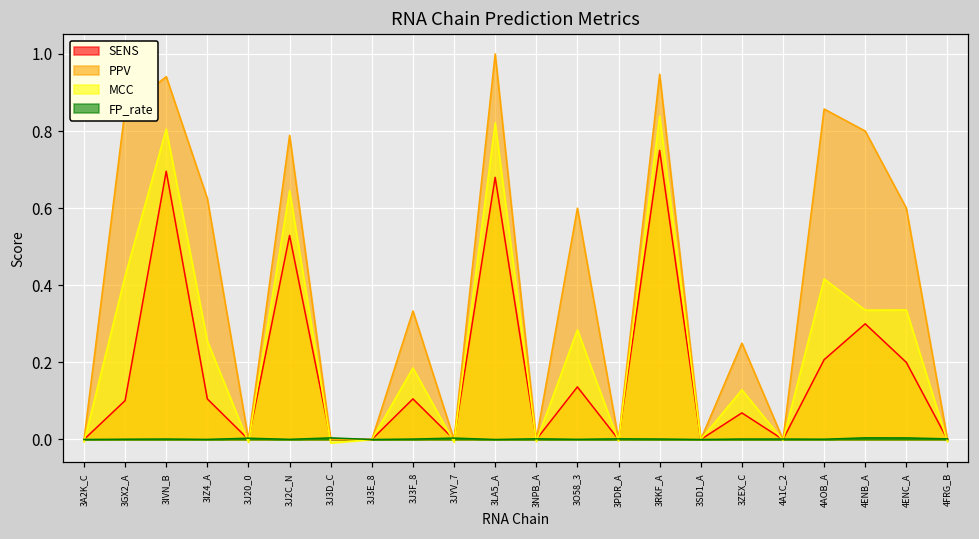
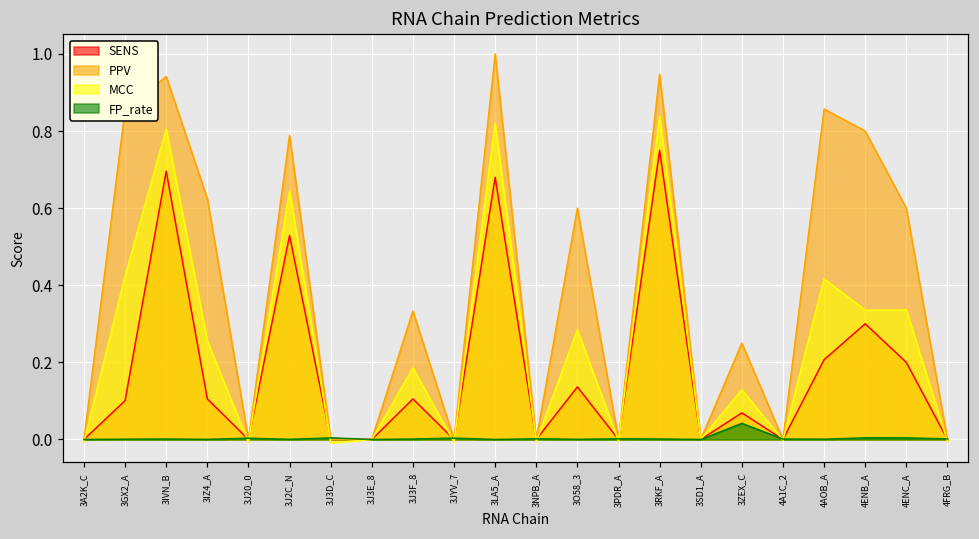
FP_rate, 3ZEX_C: 0.00 -> 0.04
